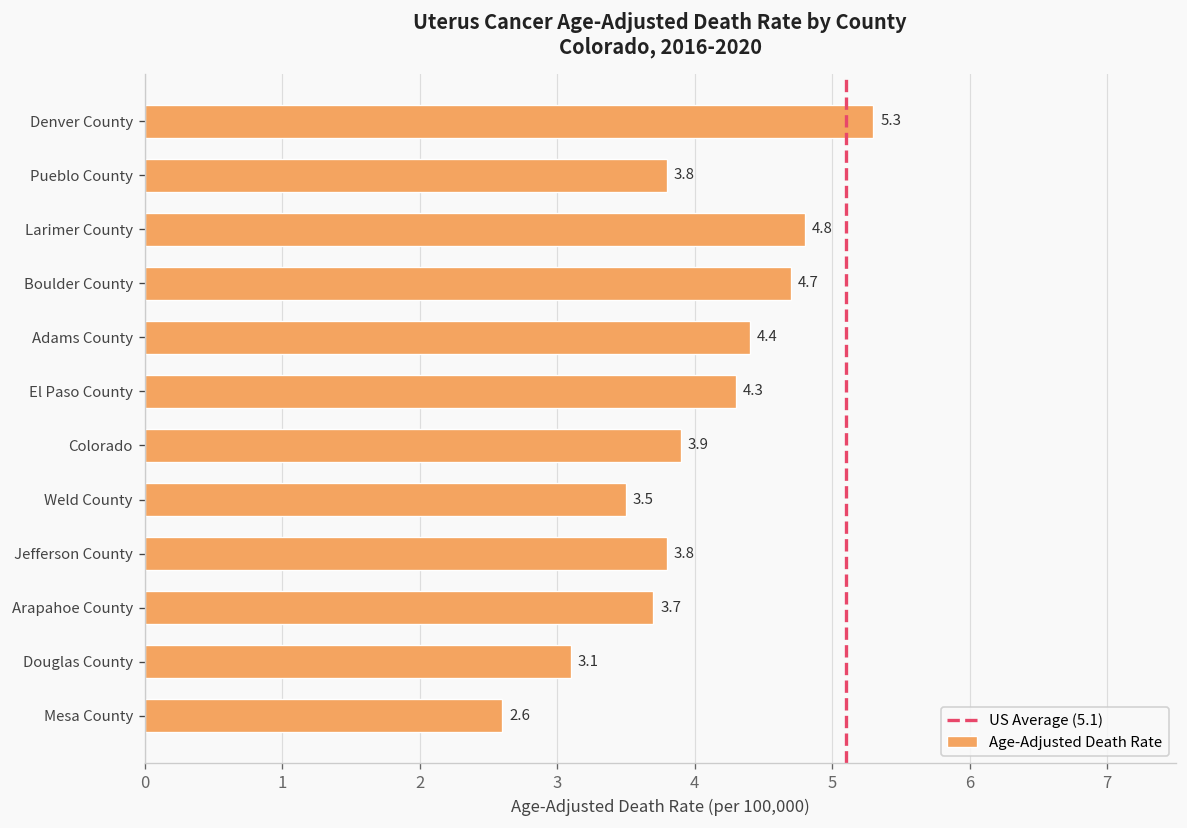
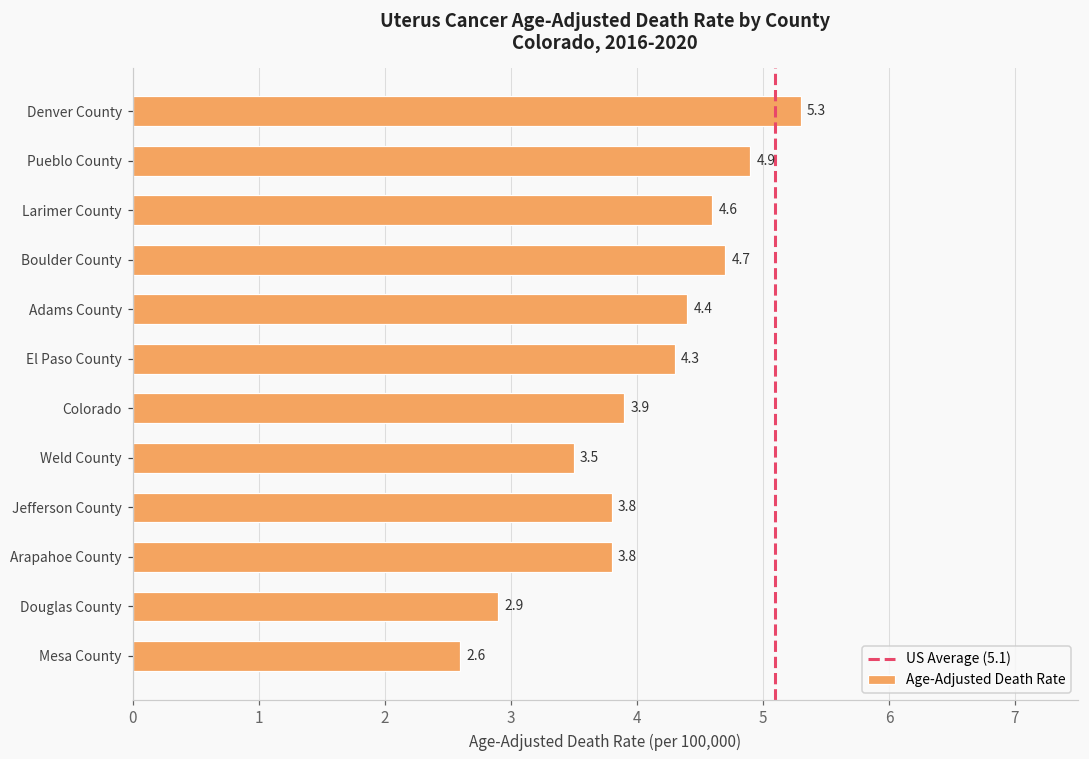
Pueblo County: 3.8 -> 4.9
Larimer County: 4.8 -> 4.6
Arapahoe County: 3.7 -> 3.8
Douglas County: 3.1 -> 2.9
